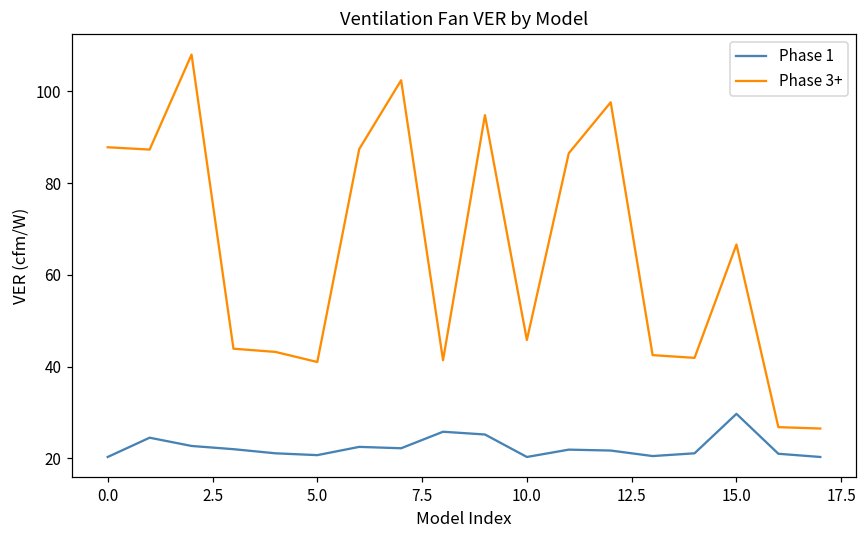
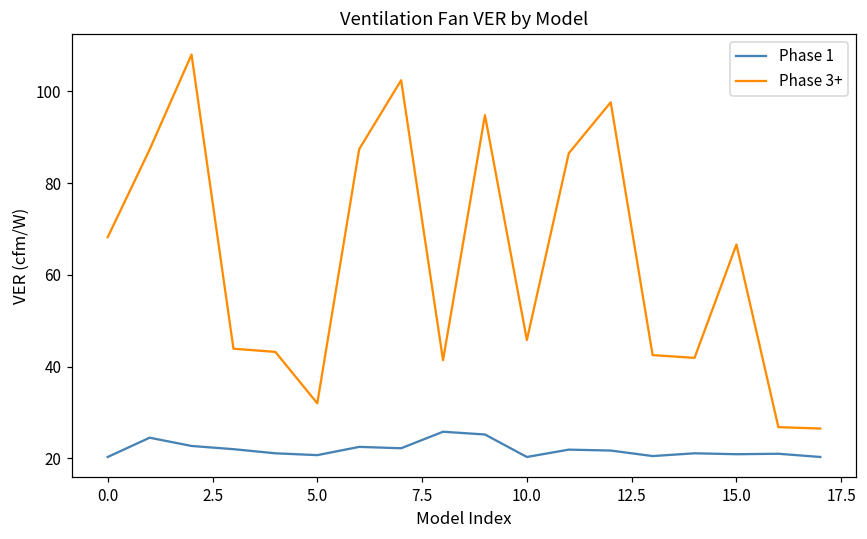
Phase 3+, 0.0: 88 -> 68
Phase 3+, 5.0: 41 -> 32
Phase 1, 15.0: 30 -> 21
